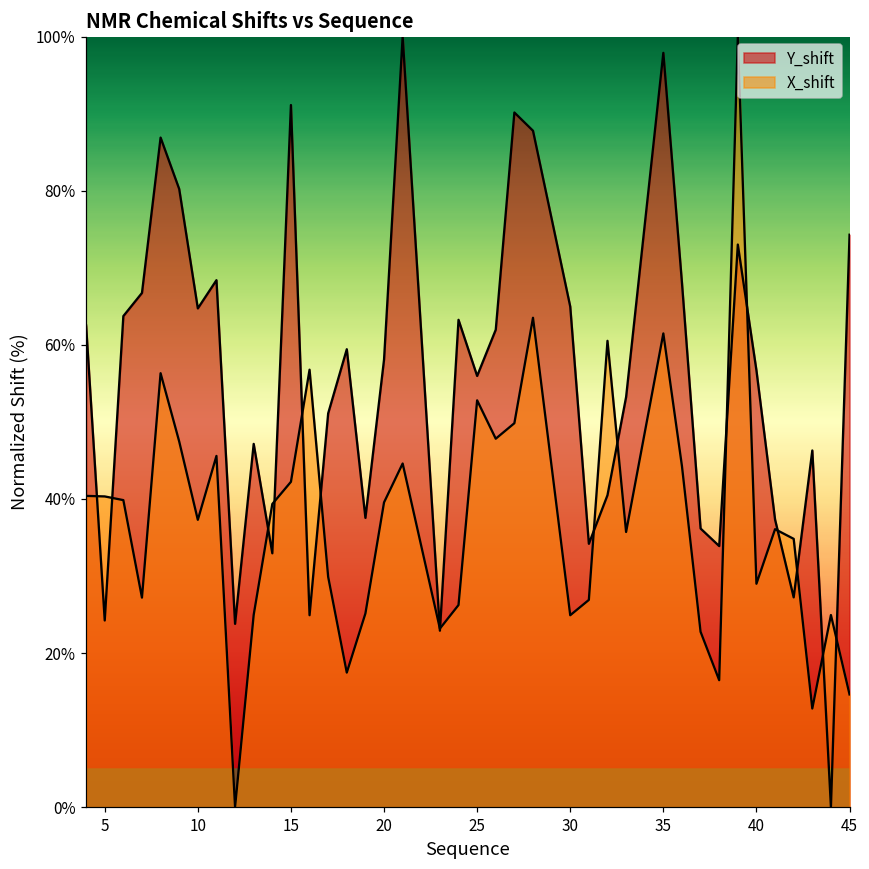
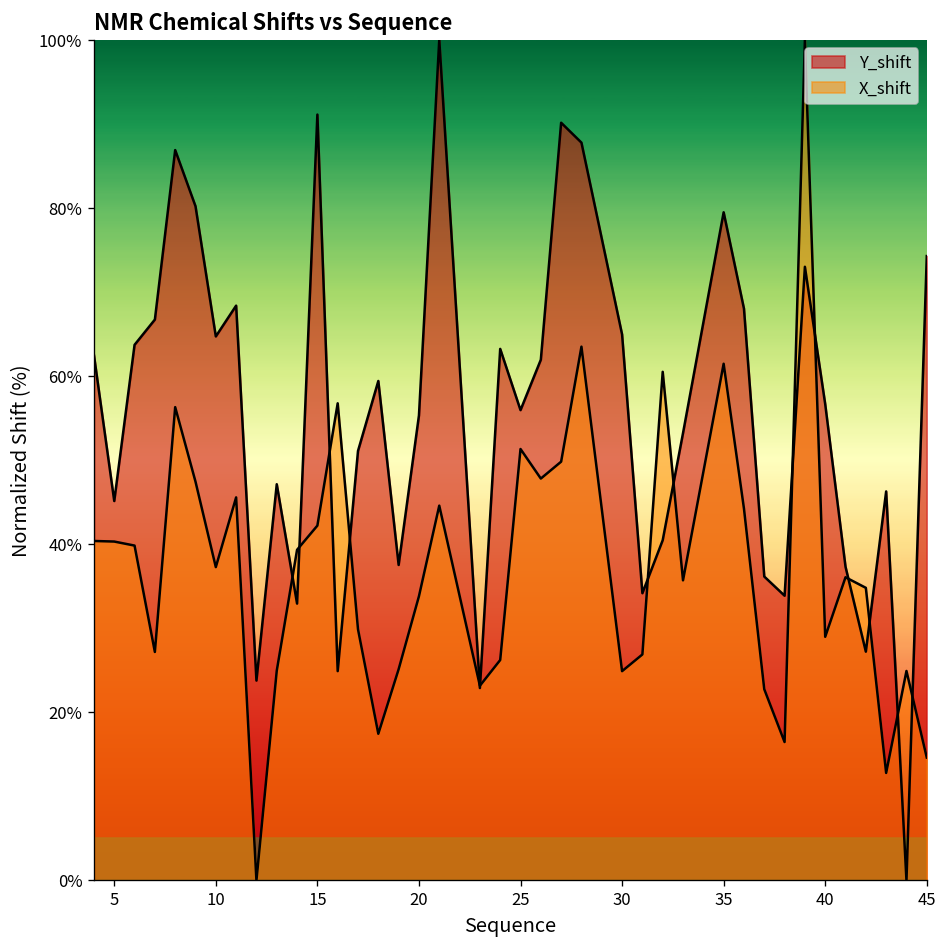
Y_shift, 5: 24% -> 45%
Y_shift, 20: 58% -> 55%
X_shift, 20: 40% -> 34%
X_shift, 25: 53% -> 51%
Y_shift, 35: 98% -> 80%
